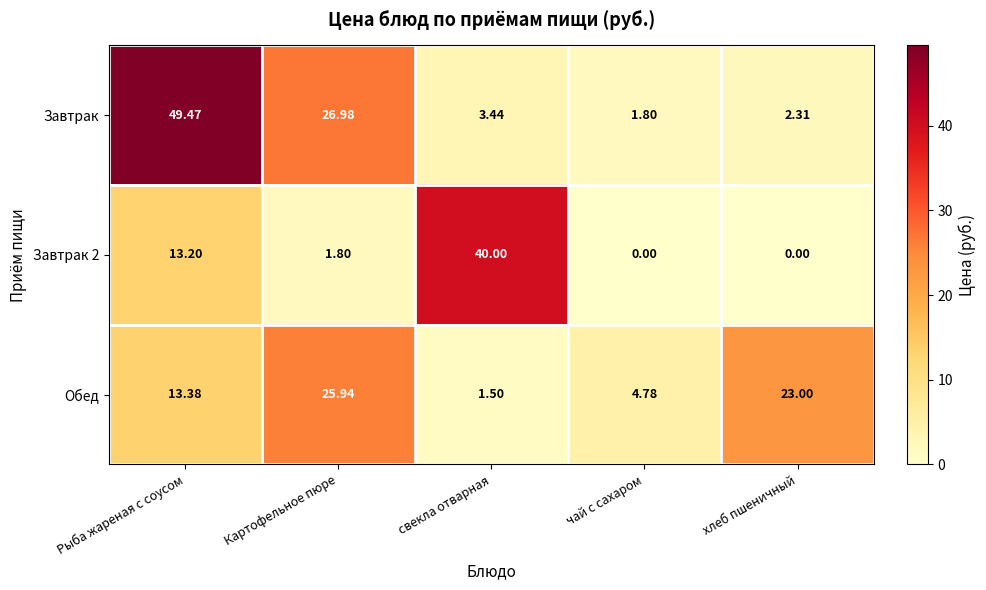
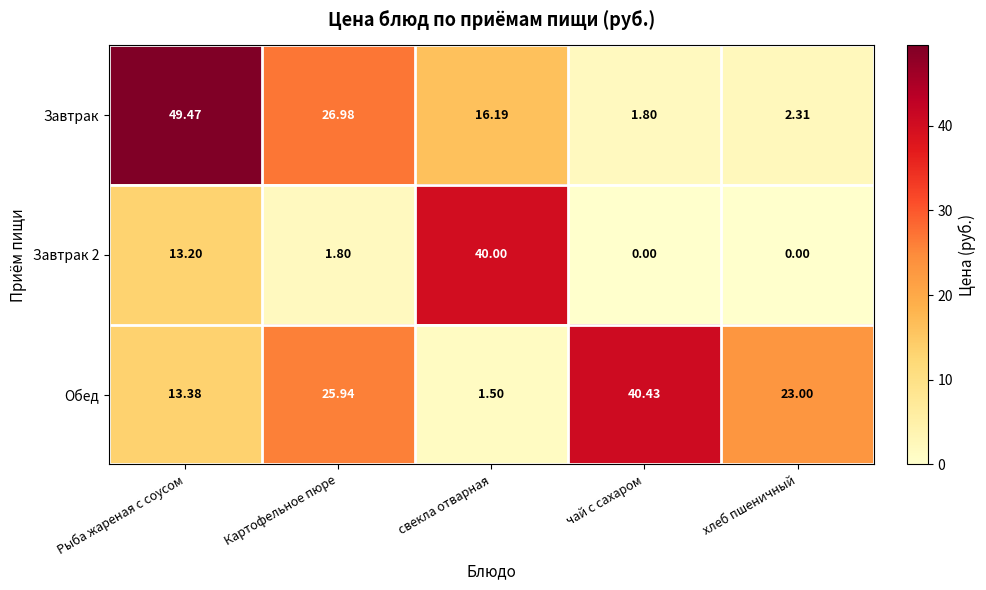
Завтрак, свекла отварная: 3.44 -> 16.19
Обед, чай с сахаром: 4.78 -> 40.43
